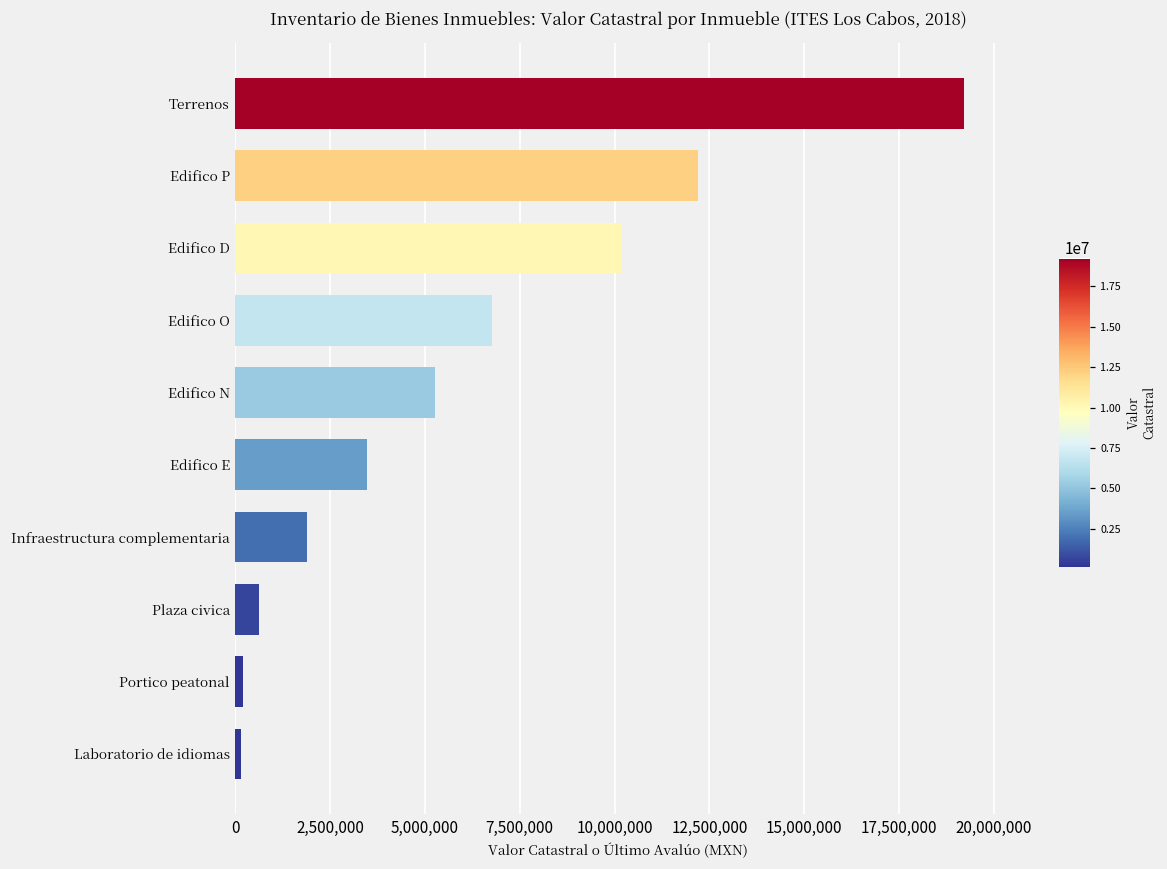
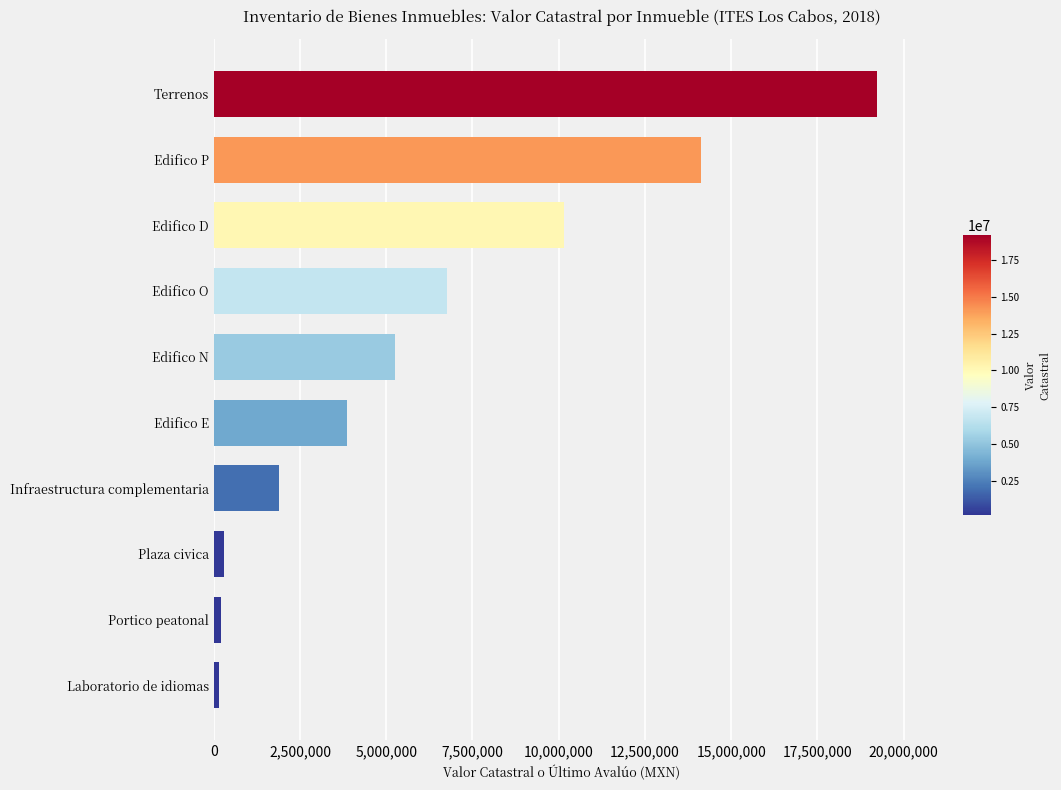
Edifico P: 12,200,000 -> 14,100,000
Edifico E: 3,500,000 -> 3,900,000
Plaza civica: 600,000 -> 300,000
